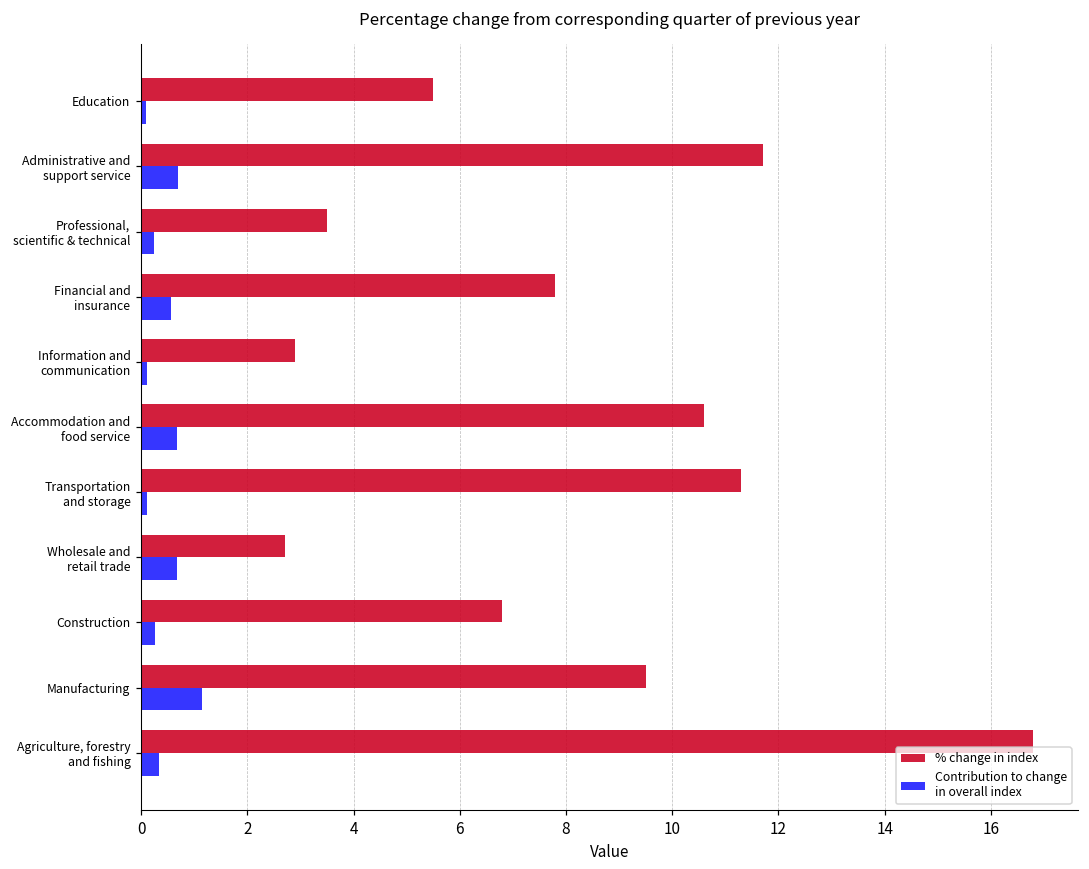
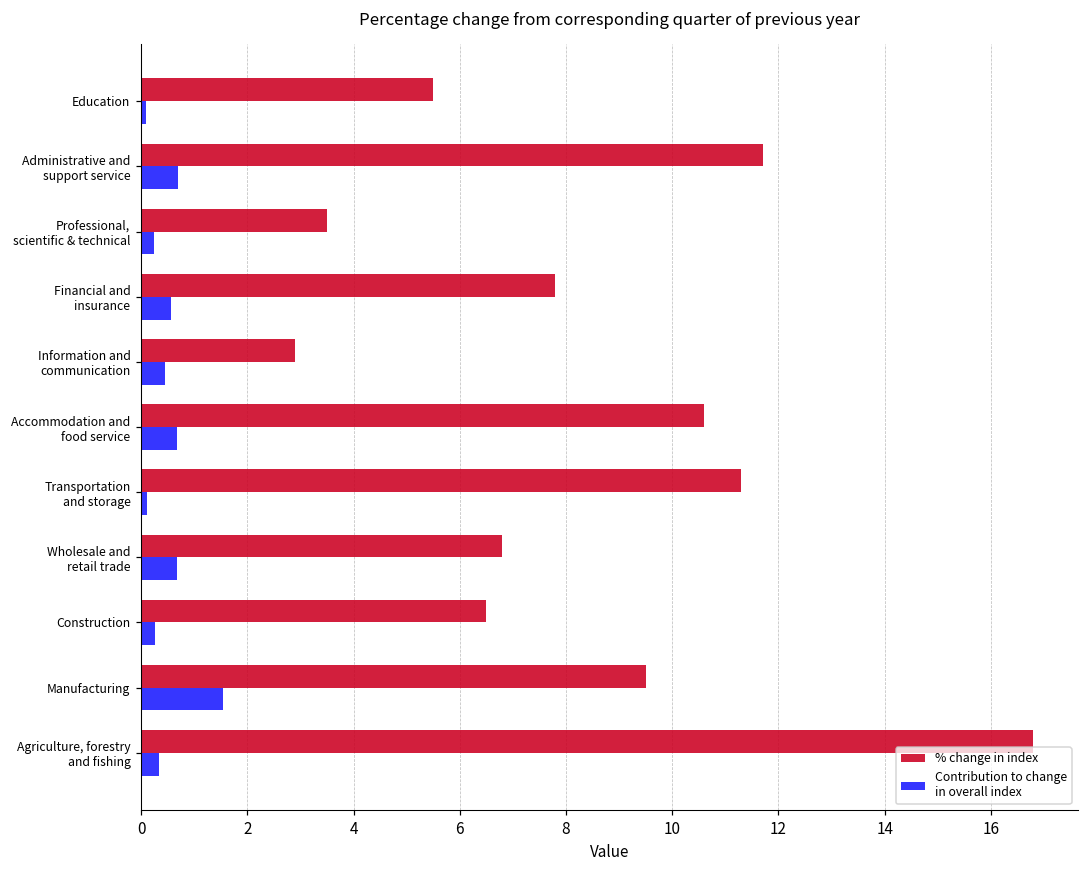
Contribution to change in overall index, Information and communication: 0.1 -> 0.5
% change in index, Wholesale and retail trade: 2.7 -> 6.8
% change in index, Construction: 6.8 -> 6.5
Contribution to change in overall index, Manufacturing: 1.1 -> 1.6
